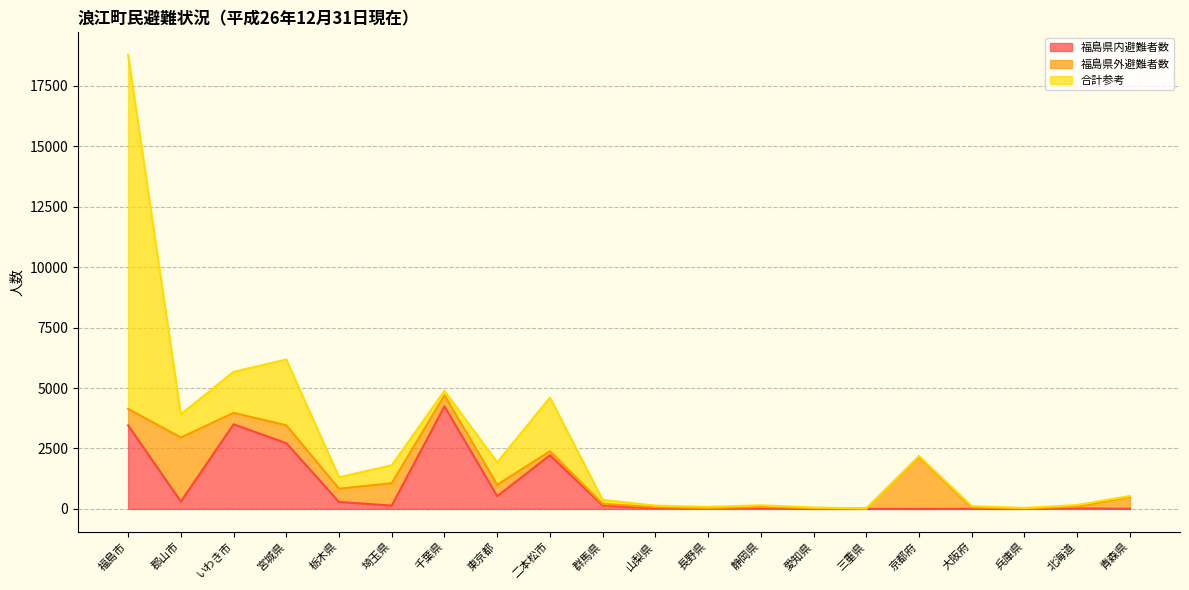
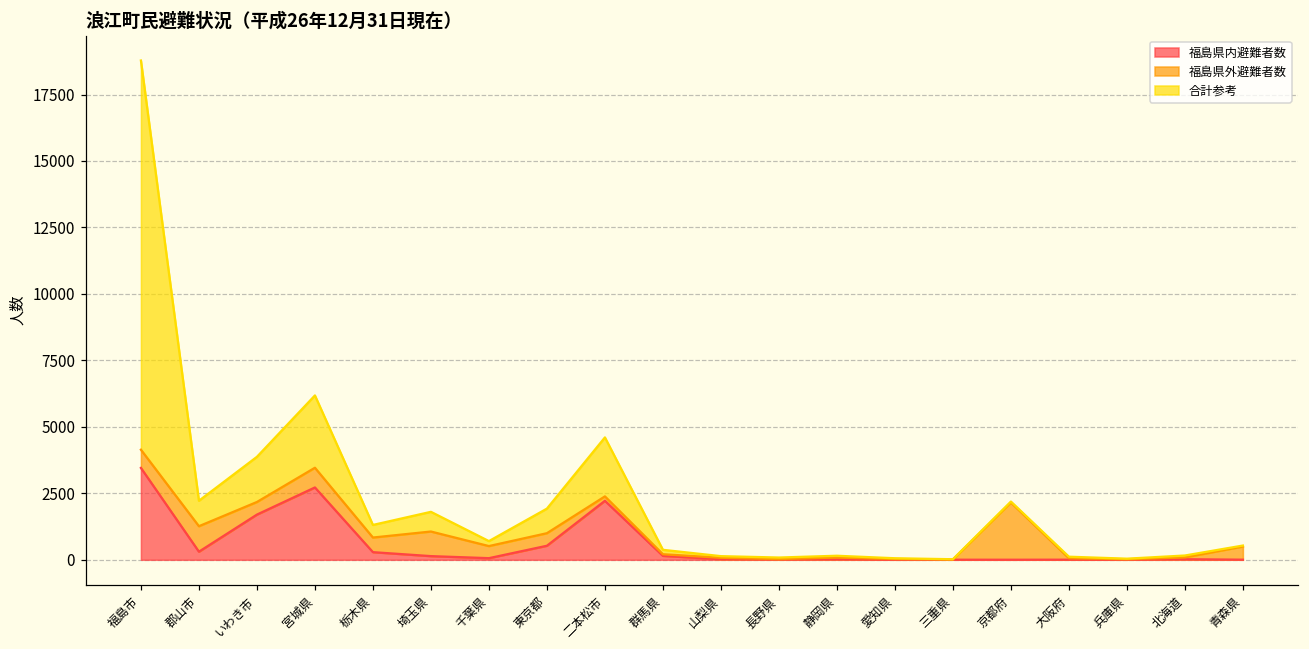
福島県外避難者数, 郡山市: 2700 -> 1000
福島県内避難者数, いわき市: 3500 -> 1700
福島県内避難者数, 千葉県: 4200 -> 100
